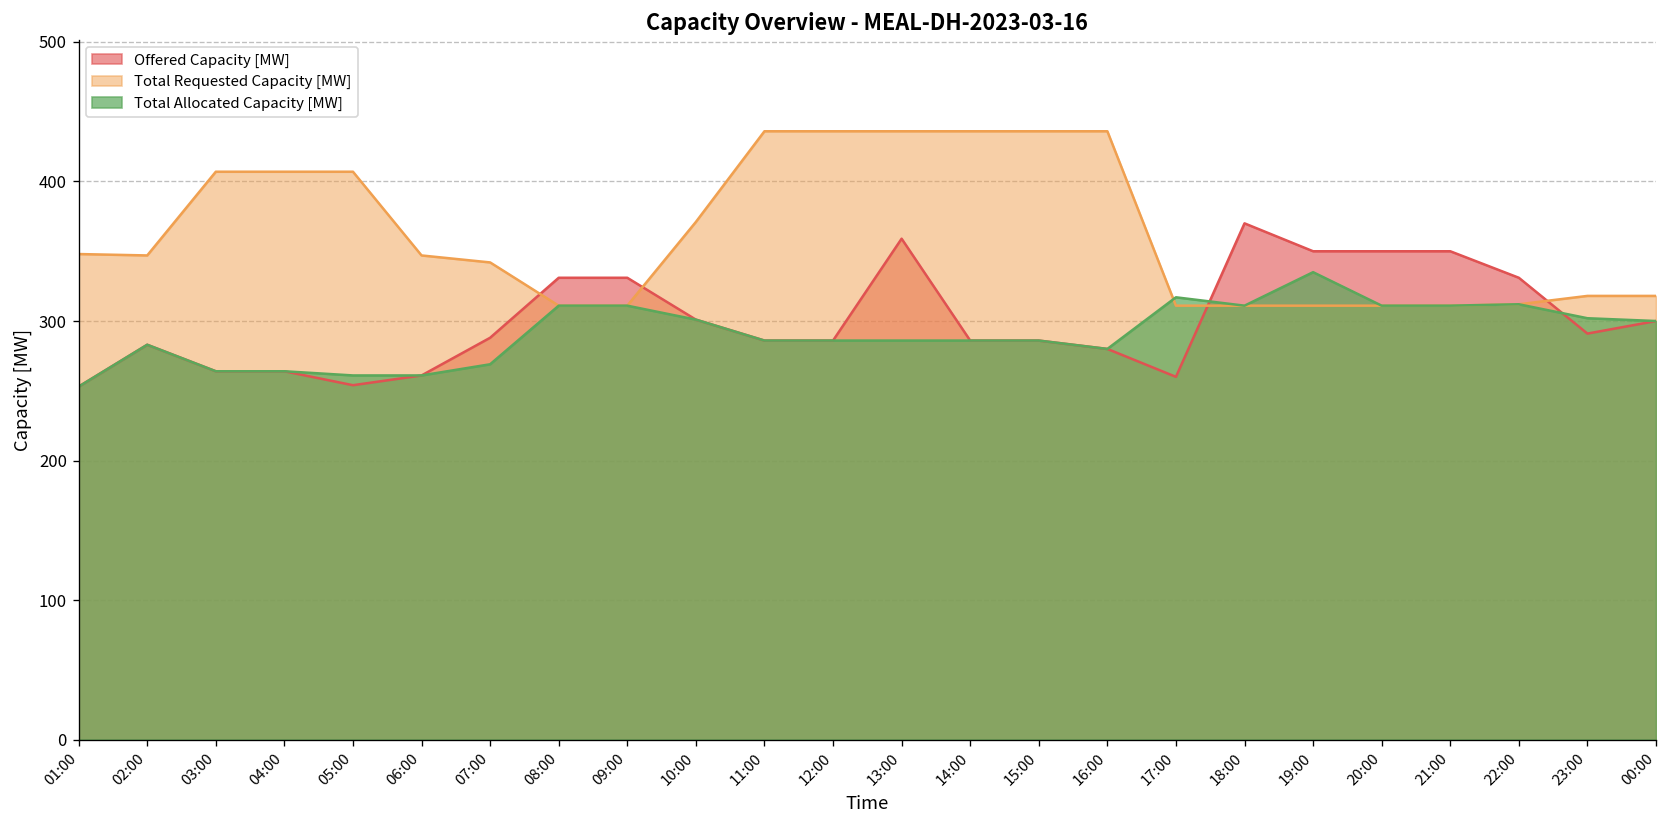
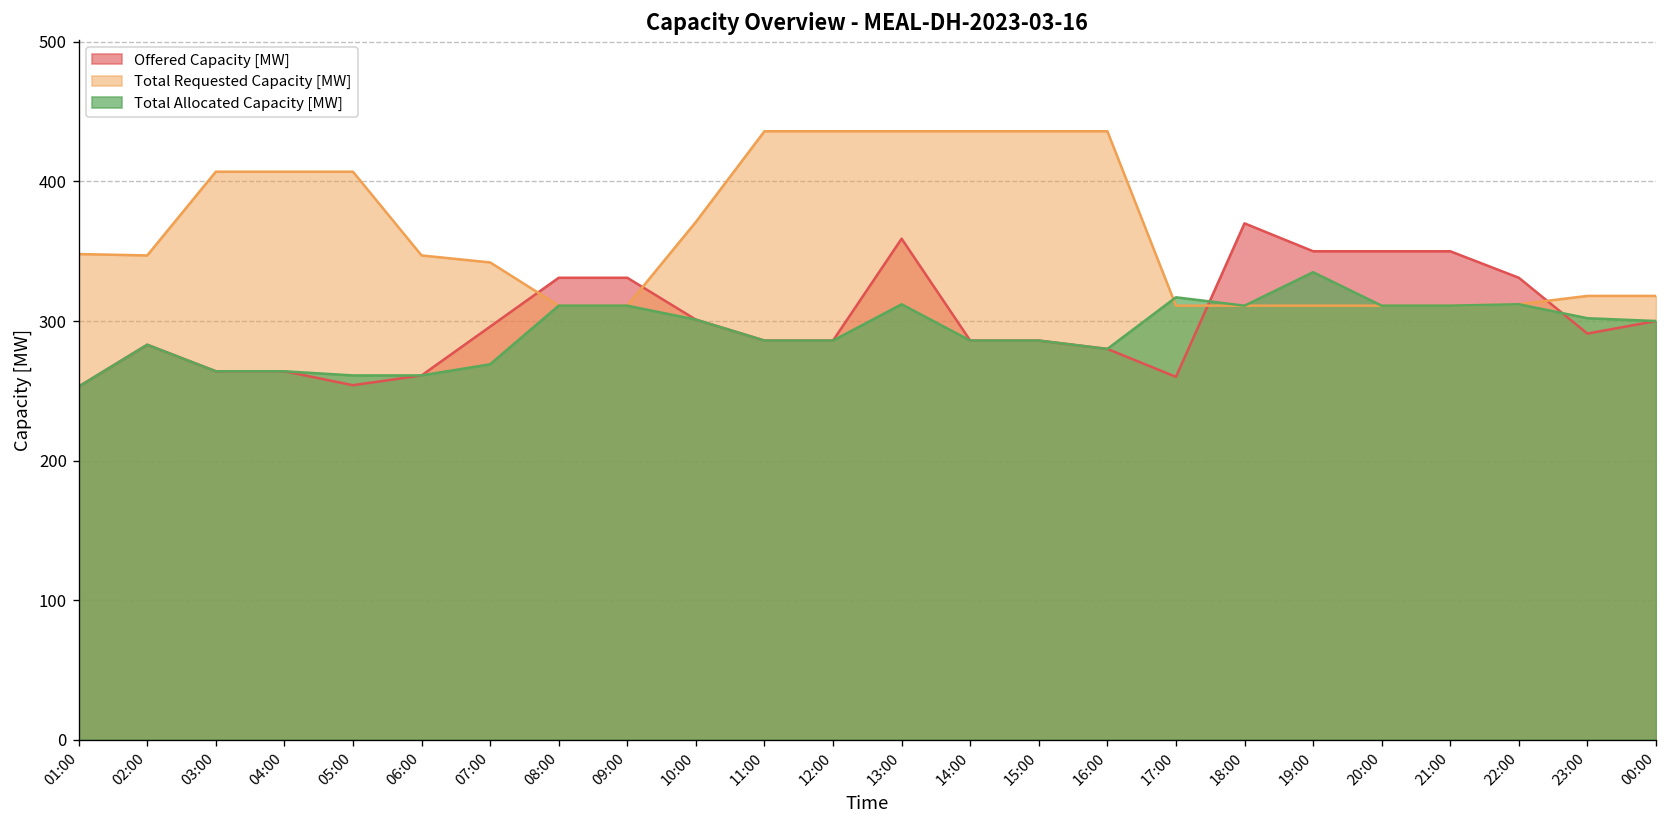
Offered Capacity [MW], 07:00: 288 -> 296
Total Allocated Capacity [MW], 13:00: 286 -> 312
